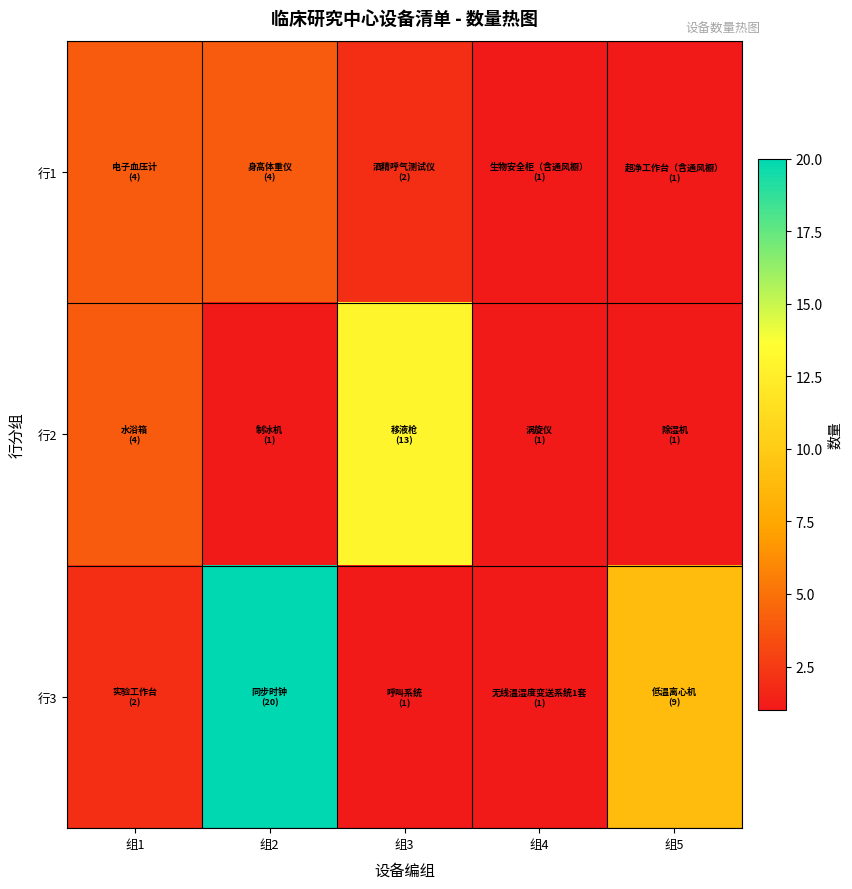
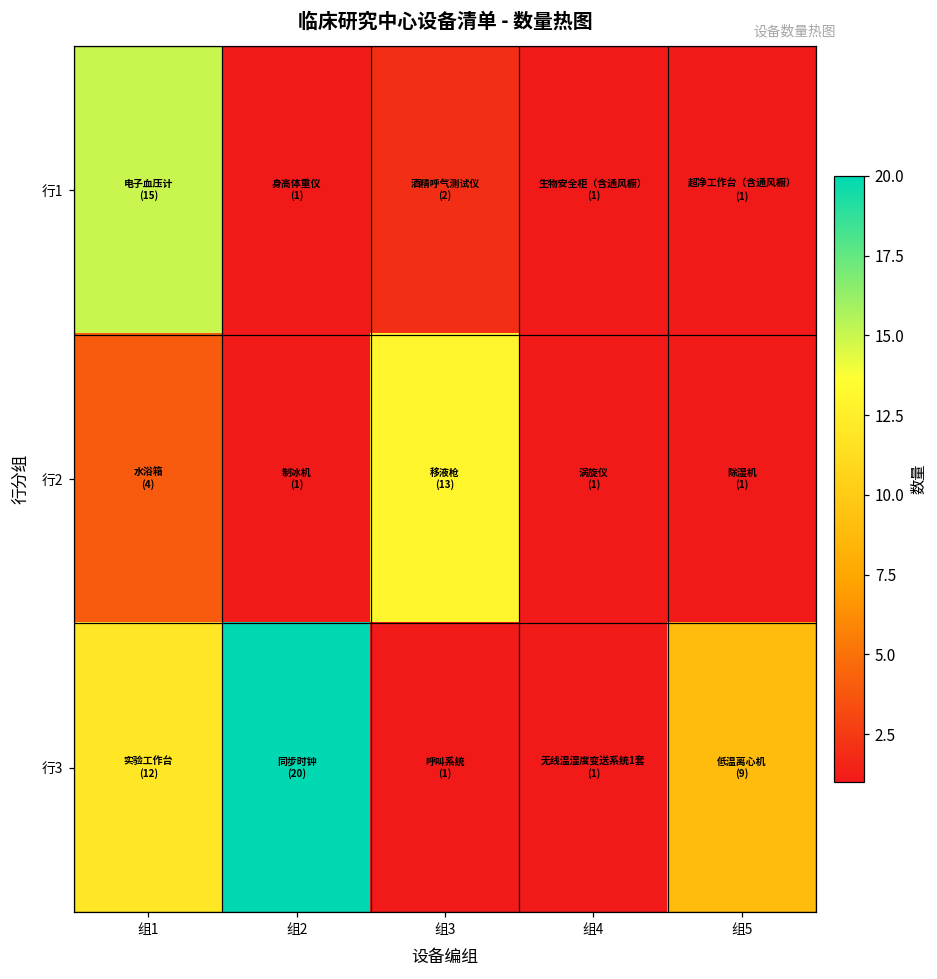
行1, 组1: (4) -> (15)
行1, 组2: (4) -> (1)
行3, 组1: (2) -> (12)
